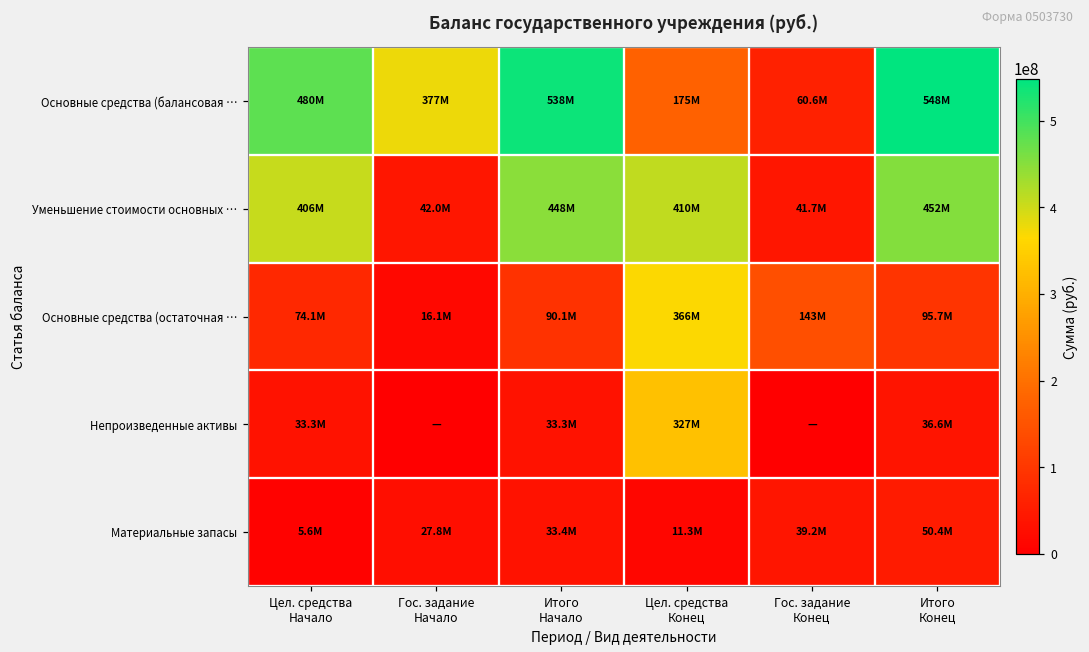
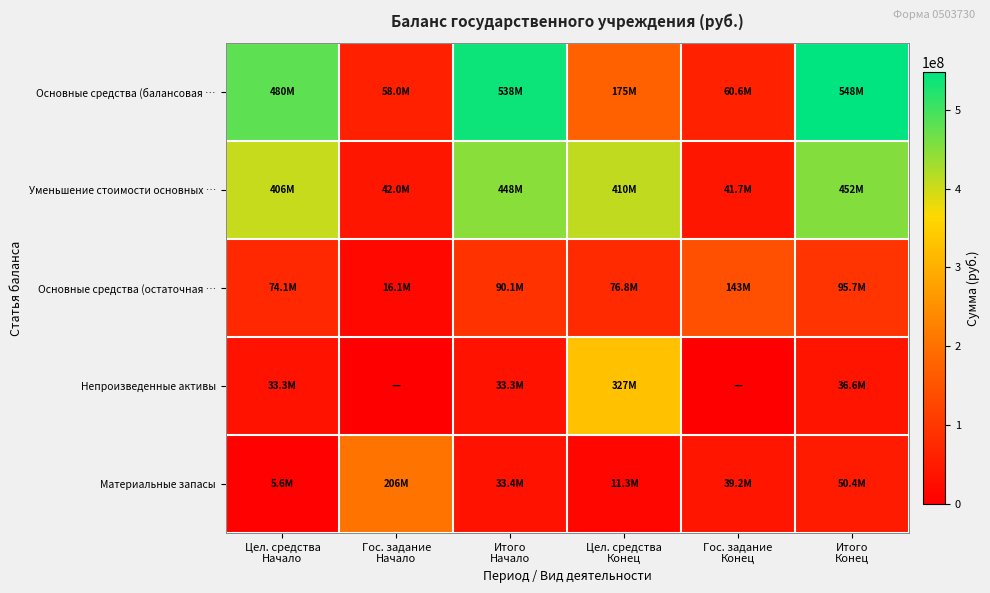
Основные средства (балансовая …, Гос. задание Начало: 377M -> 58.0M
Основные средства (остаточная …, Цел. средства Конец: 366M -> 76.8M
Материальные запасы, Гос. задание Начало: 27.8M -> 206M
